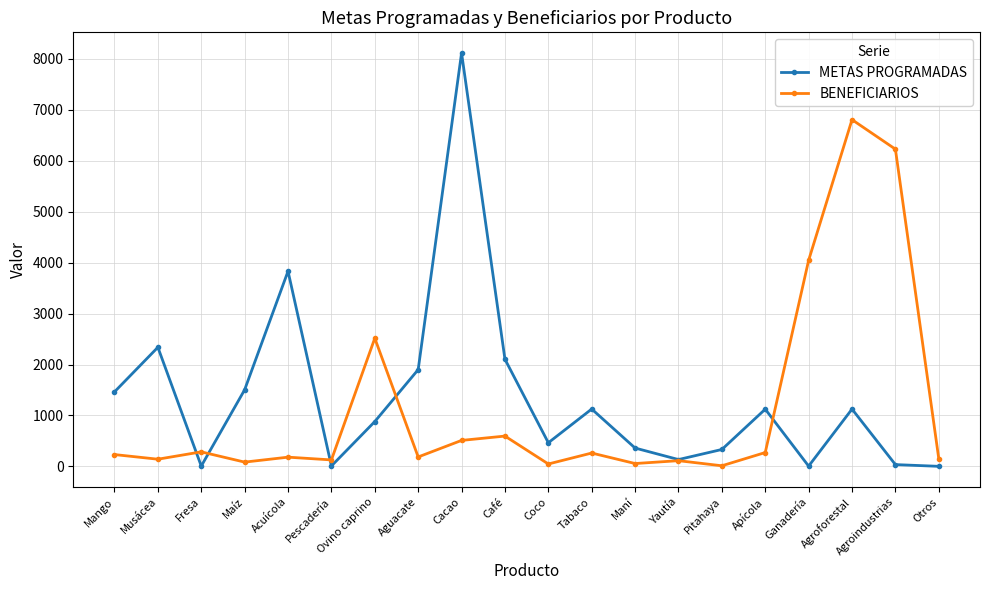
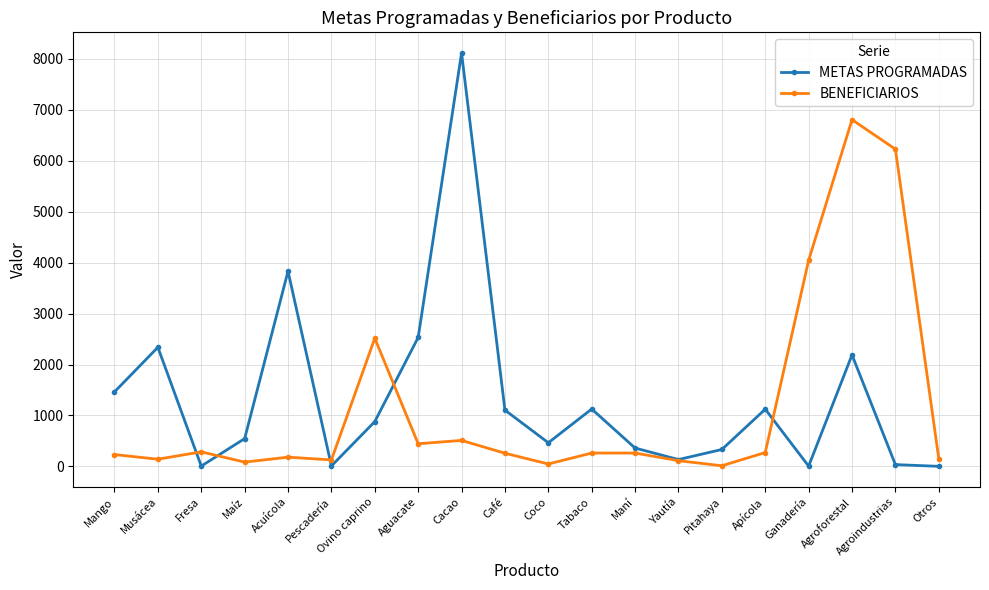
METAS PROGRAMADAS, Maíz: 1500 -> 500
METAS PROGRAMADAS, Aguacate: 1900 -> 2500
BENEFICIARIOS, Aguacate: 200 -> 400
METAS PROGRAMADAS, Café: 2100 -> 1100
BENEFICIARIOS, Café: 600 -> 300
BENEFICIARIOS, Maní: 100 -> 300
METAS PROGRAMADAS, Agroforestal: 1100 -> 2200
